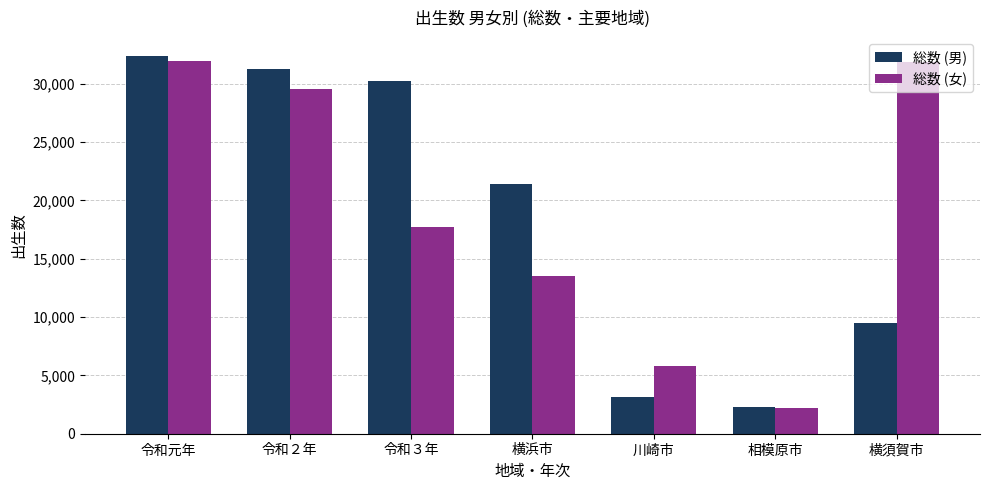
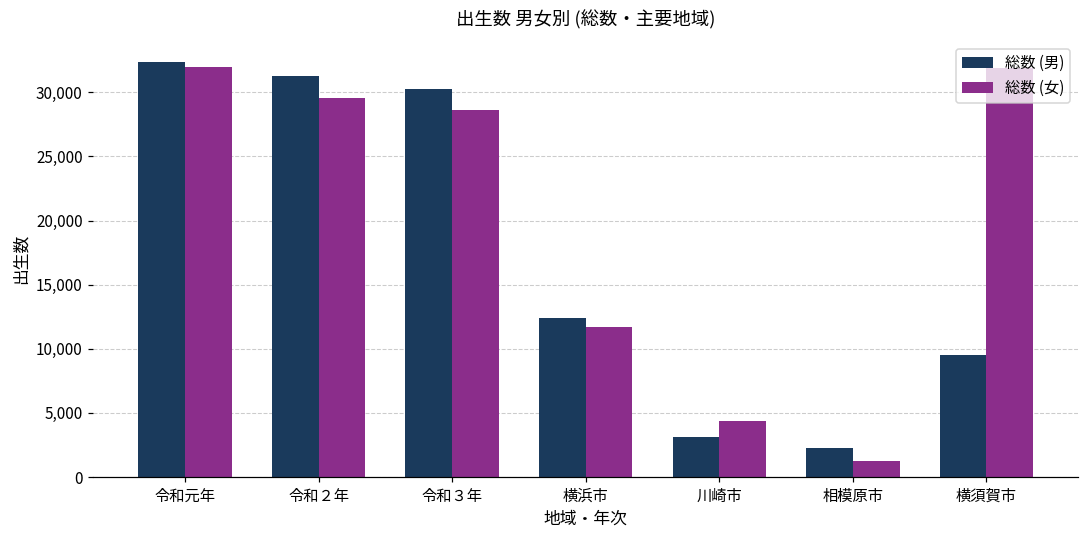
総数 (女), 令和３年: 17,700 -> 28,600
総数 (男), 横浜市: 21,400 -> 12,400
総数 (女), 横浜市: 13,500 -> 11,700
総数 (女), 川崎市: 5,800 -> 4,400
総数 (女), 相模原市: 2,200 -> 1,300
